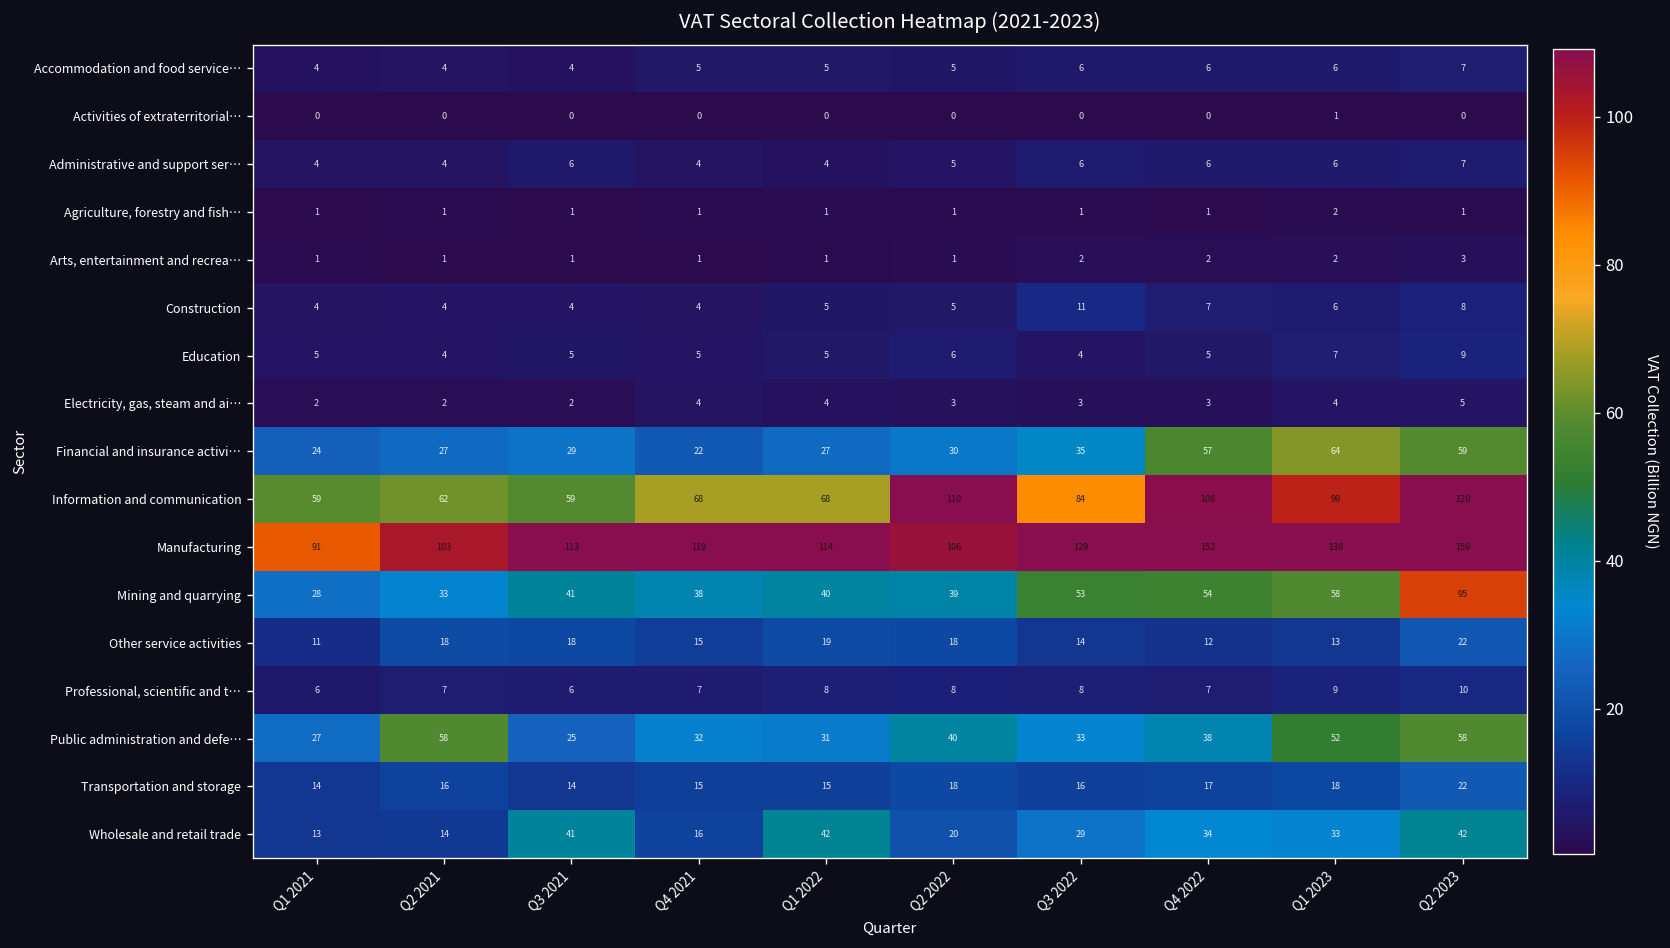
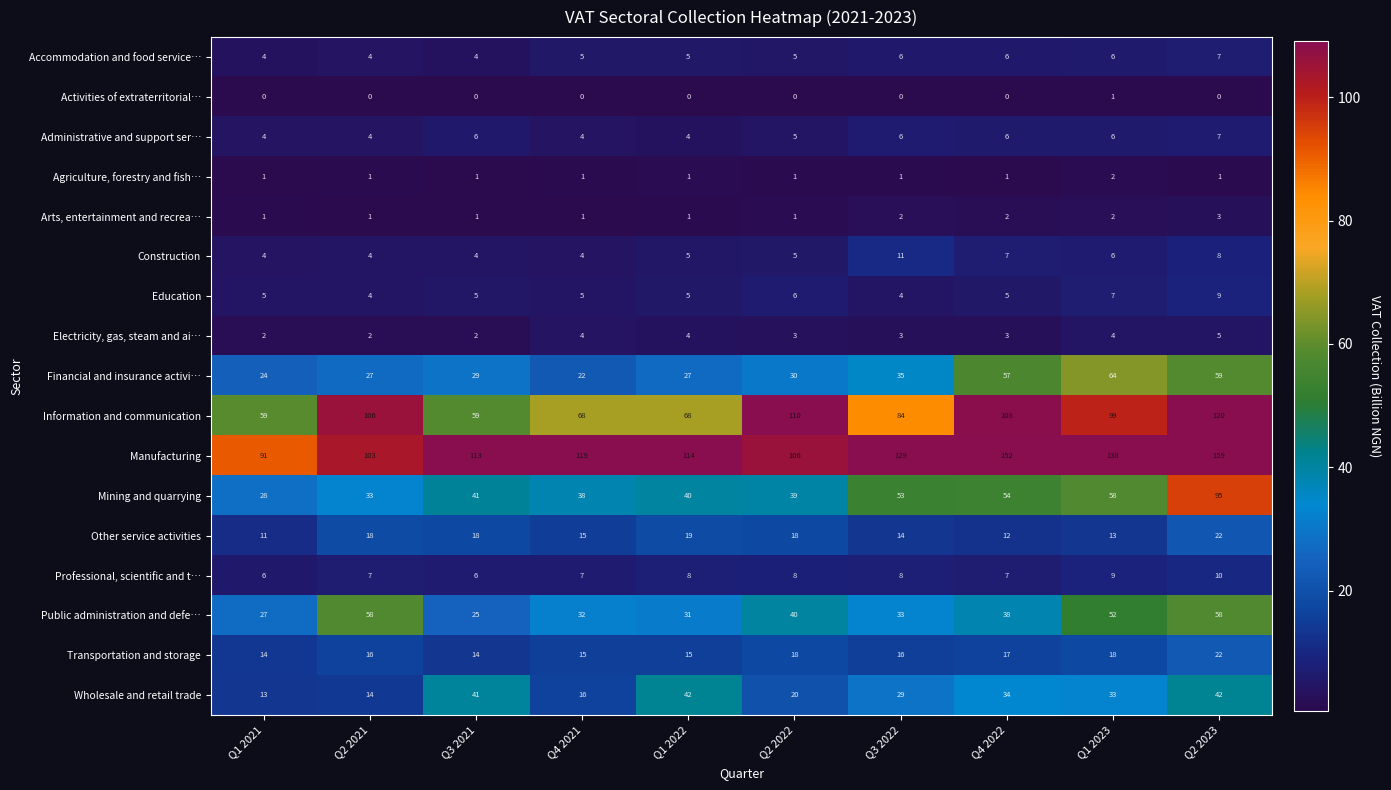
Information and communication, Q2 2021: 62 -> 106
